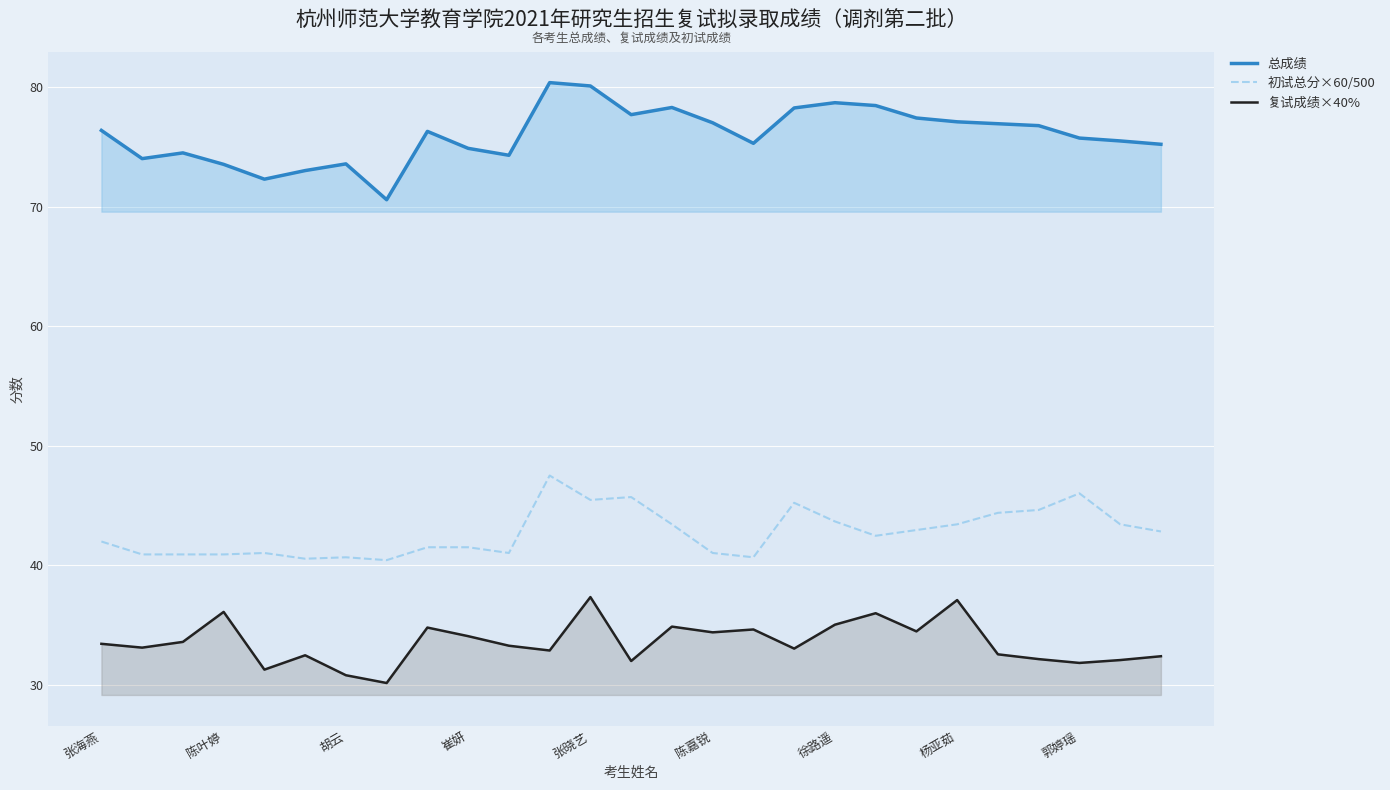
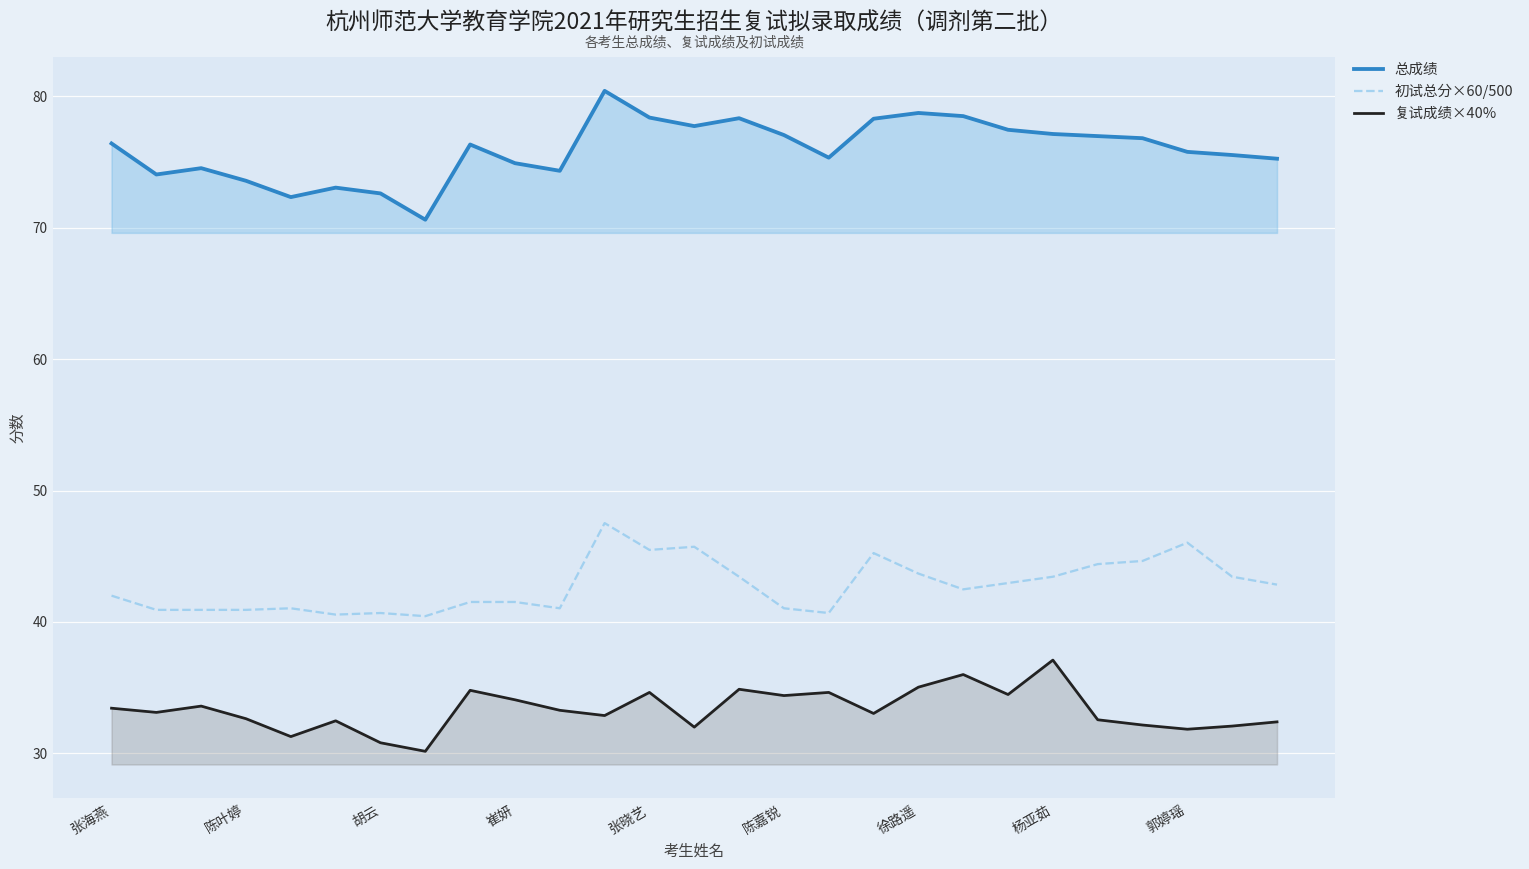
复试成绩×40%, 陈叶婷: 36.1 -> 32.6
总成绩, 胡云: 73.6 -> 72.6
总成绩, 张晓艺: 80.1 -> 78.4
复试成绩×40%, 张晓艺: 37.4 -> 34.6
